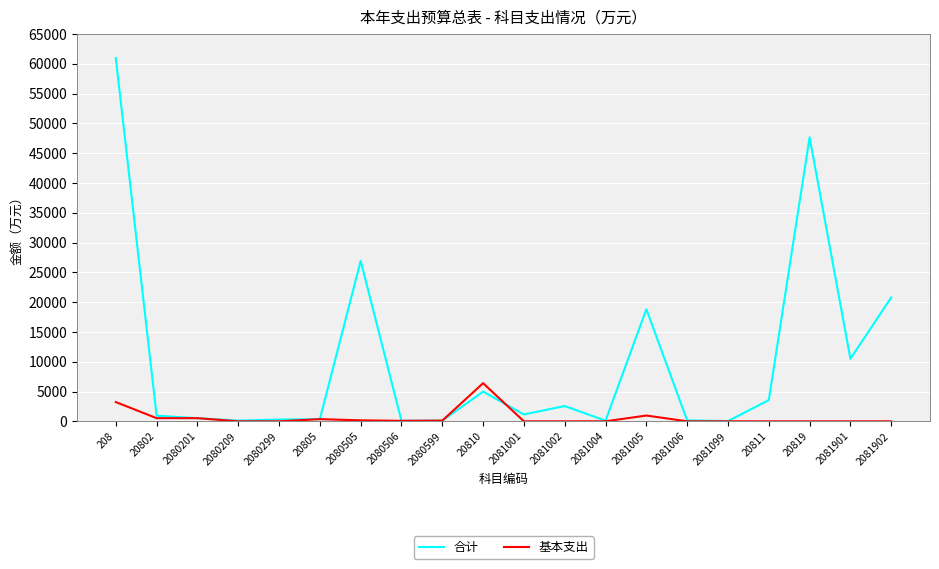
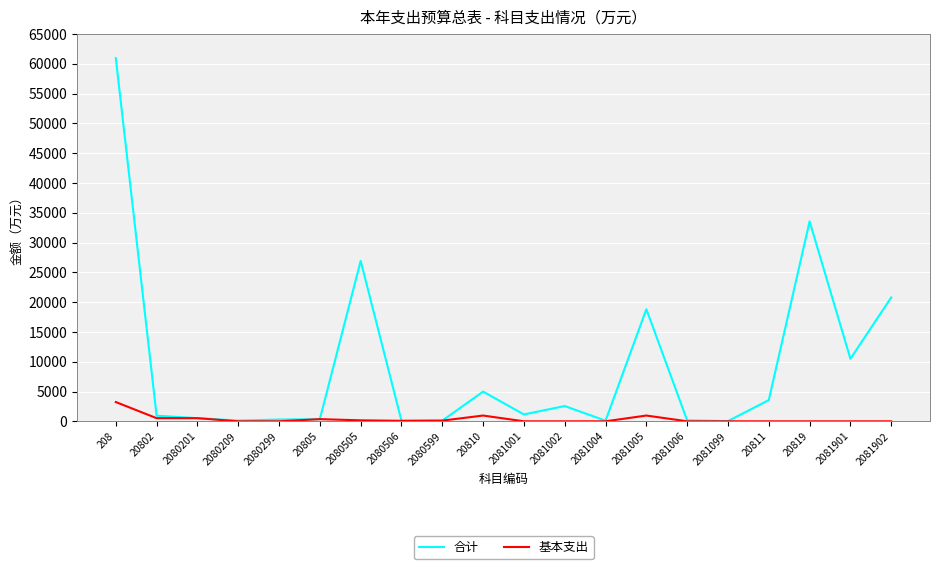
基本支出, 20810: 6000 -> 1000
合计, 20819: 48000 -> 34000
